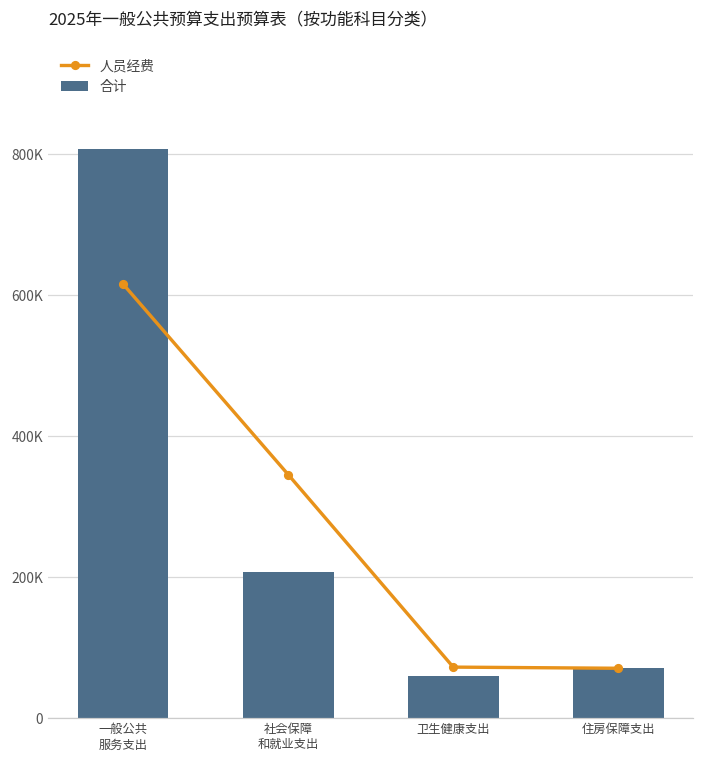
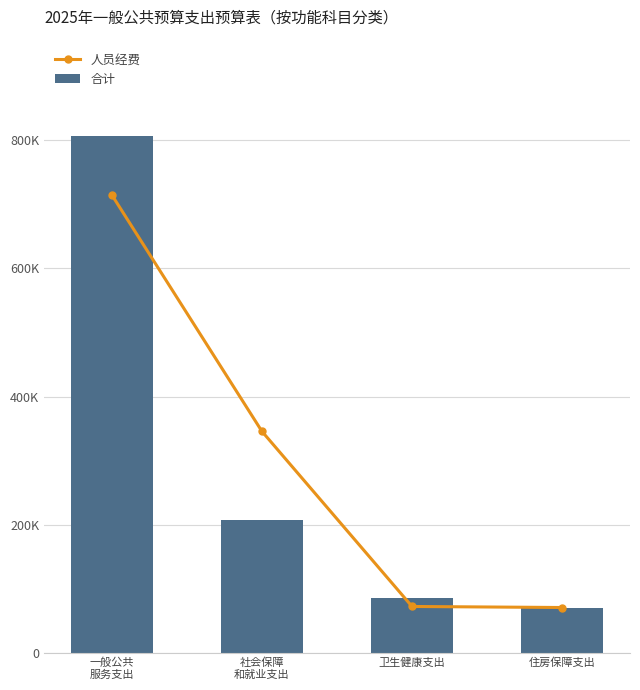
人员经费, 一般公共 服务支出: 620000 -> 710000
合计, 卫生健康支出: 60000 -> 80000
